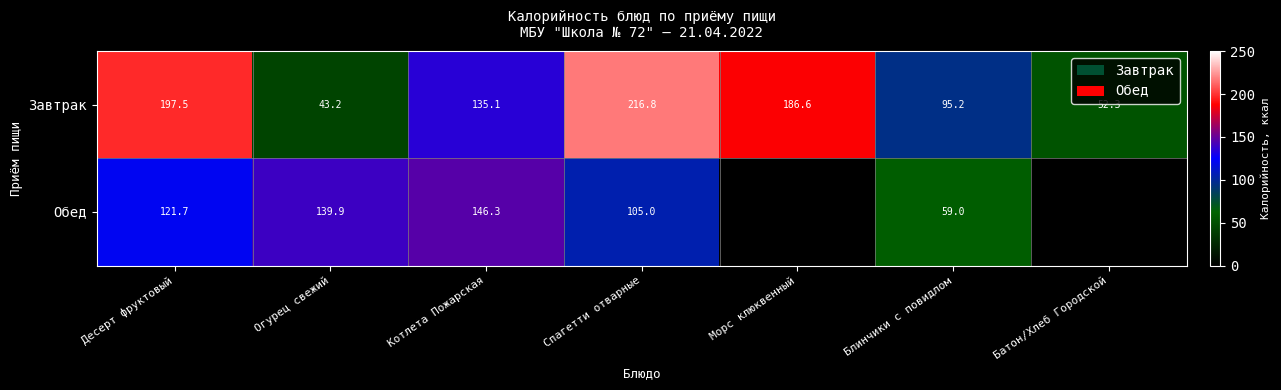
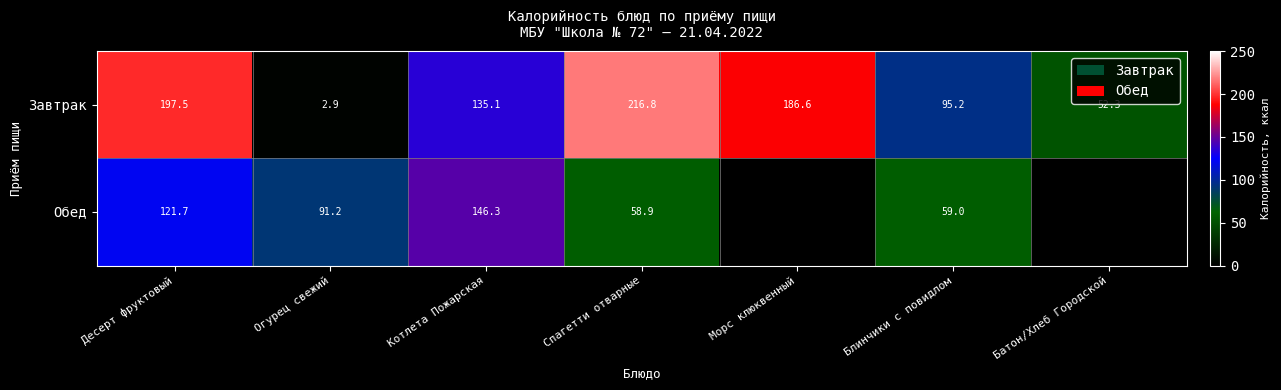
Завтрак, Огурец свежий: 43.2 -> 2.9
Обед, Огурец свежий: 139.9 -> 91.2
Обед, Спагетти отварные: 105.0 -> 58.9
